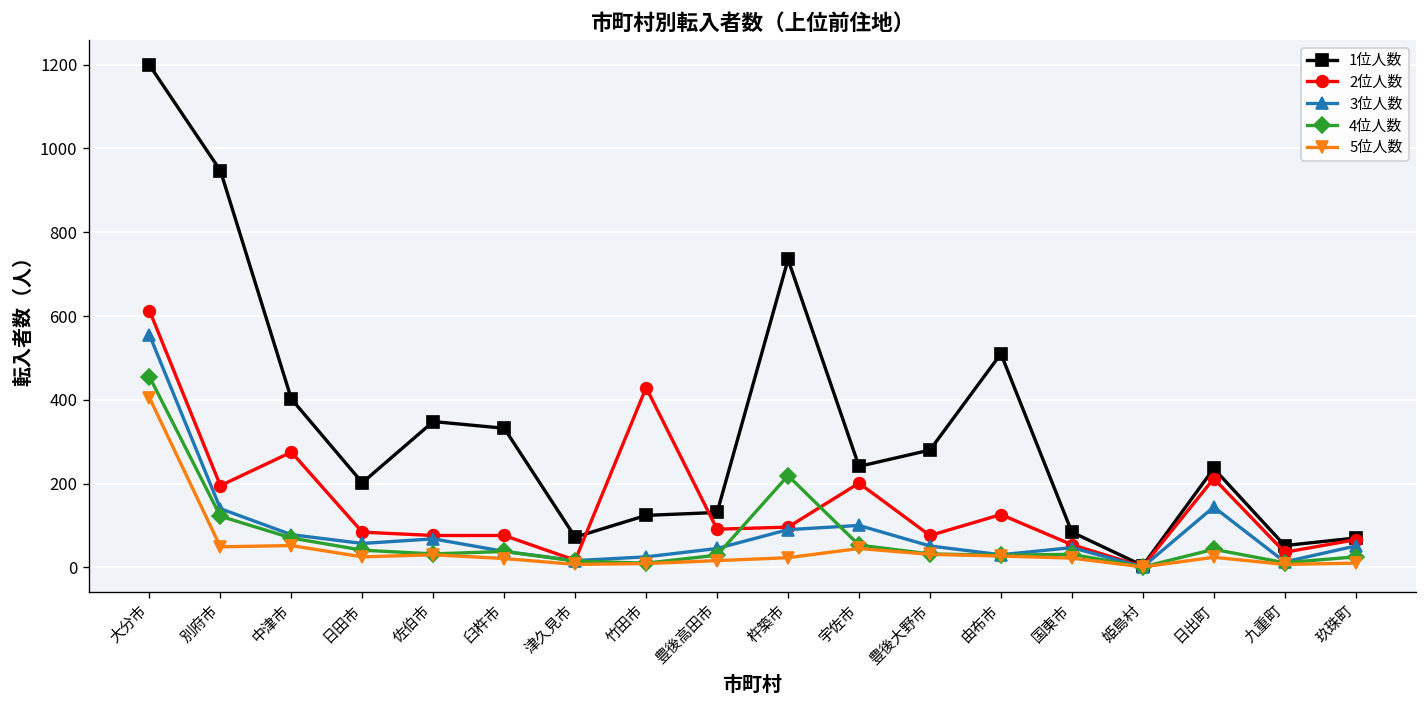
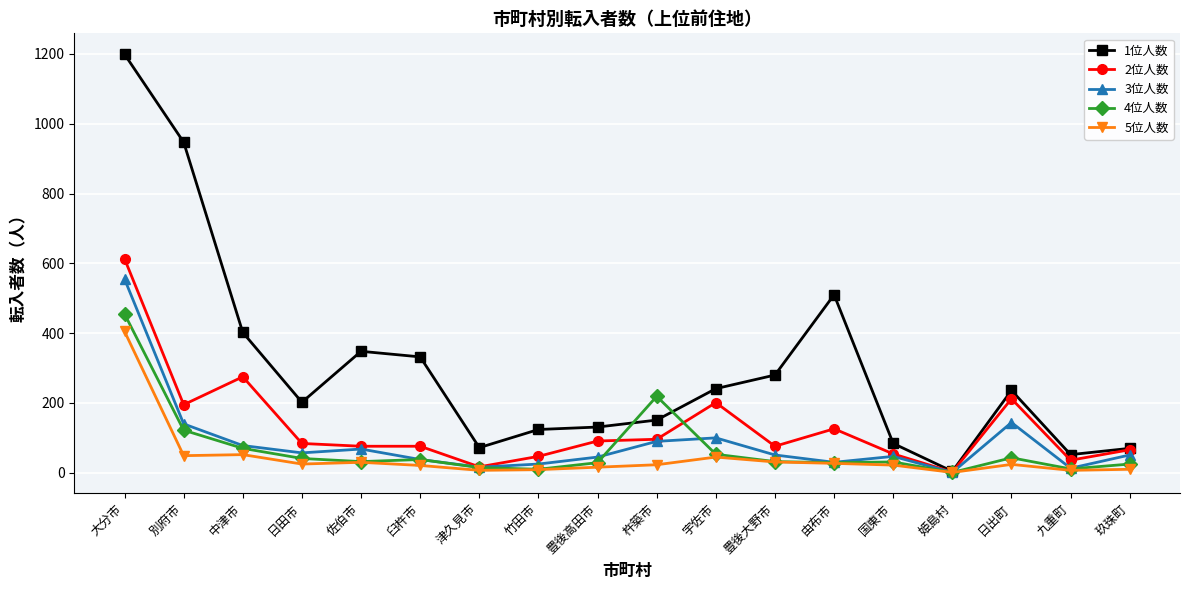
2位人数, 竹田市: 430 -> 50
1位人数, 杵築市: 740 -> 150
